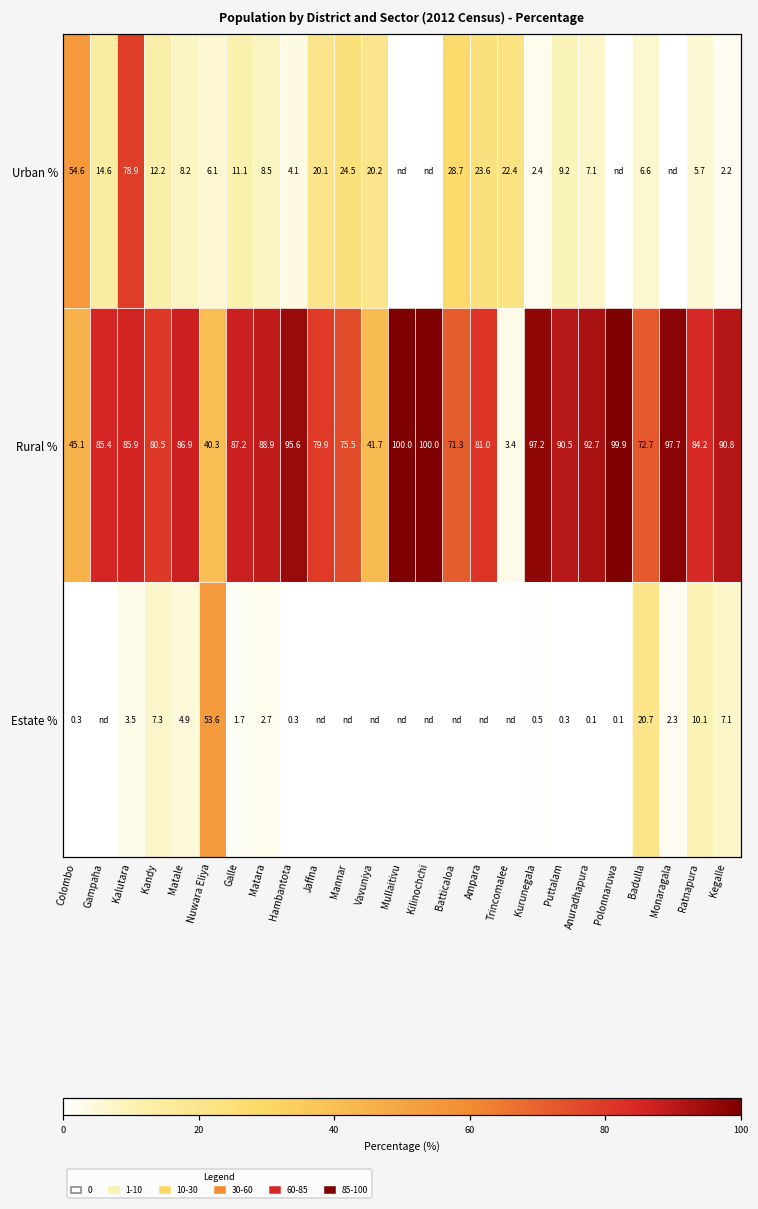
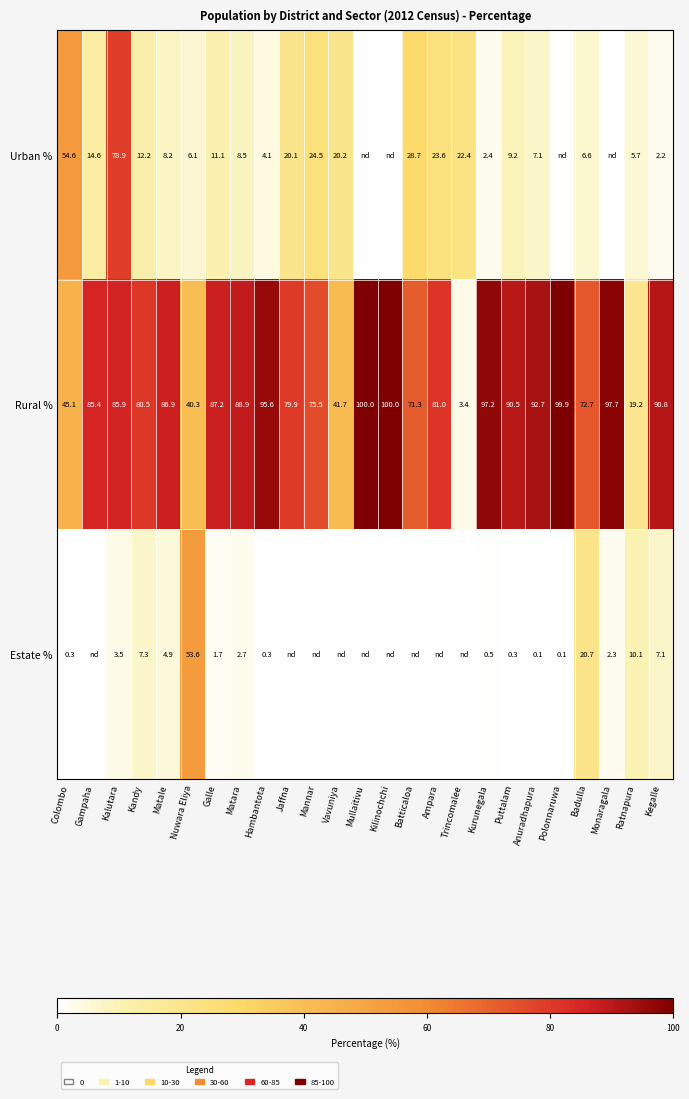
Rural %, Ratnapura: 84.2 -> 19.2
